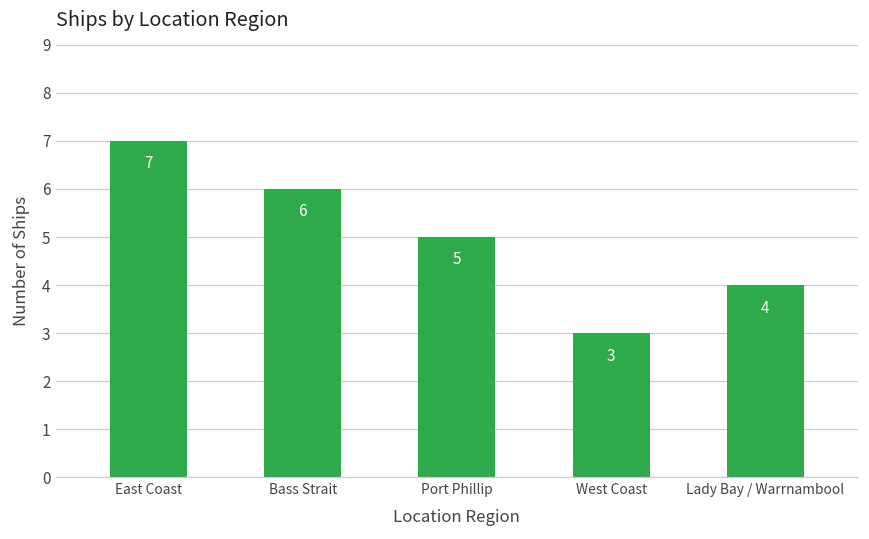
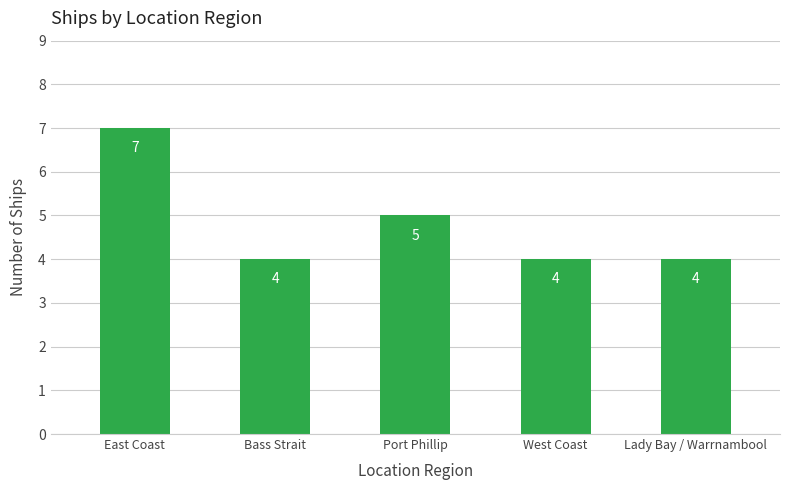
Bass Strait: 6 -> 4
West Coast: 3 -> 4
